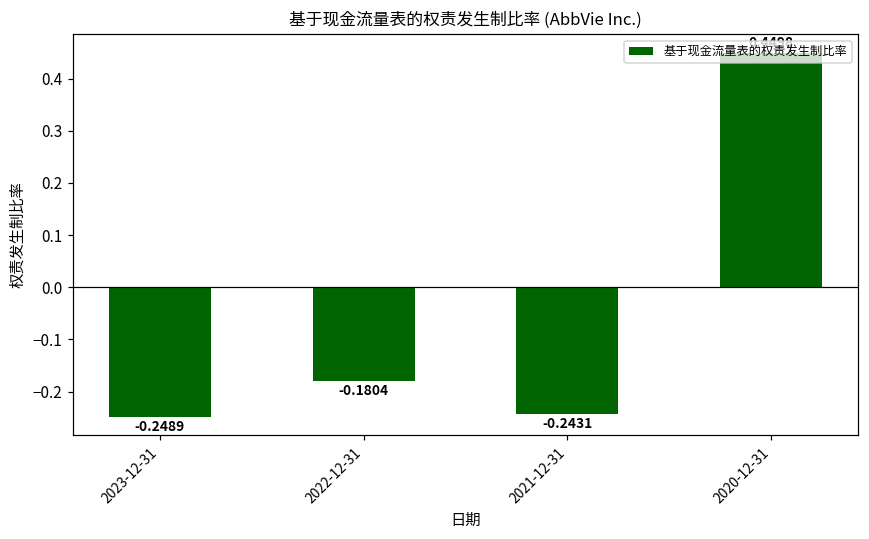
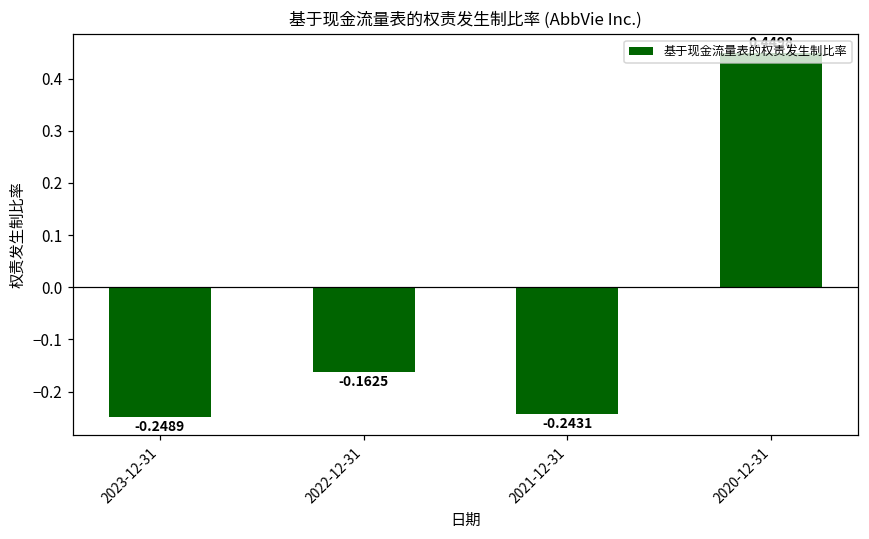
2022-12-31: -0.1804 -> -0.1625
